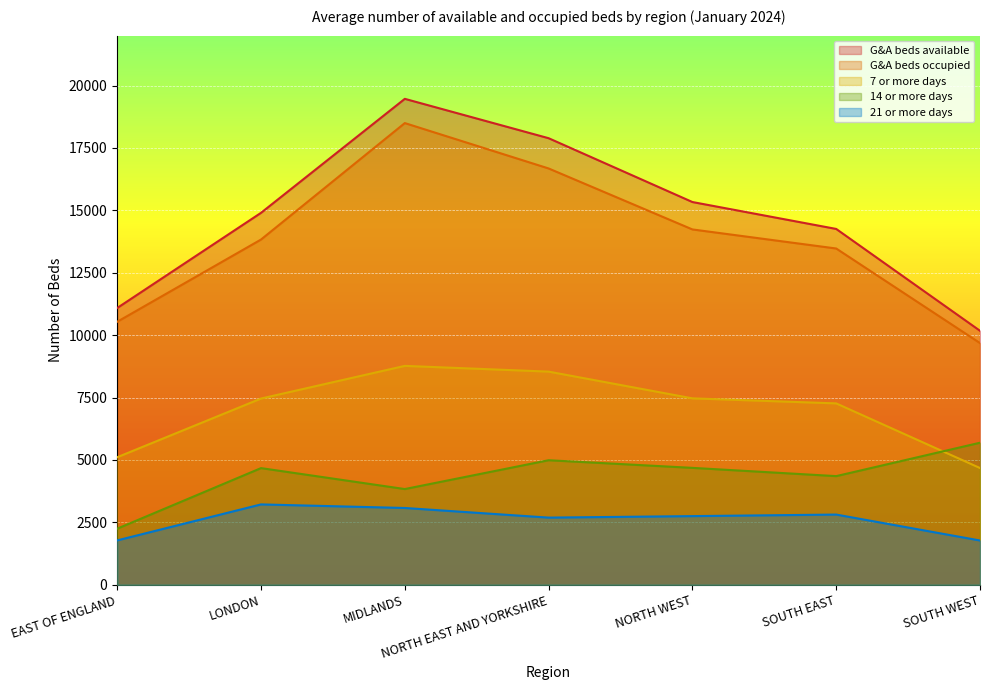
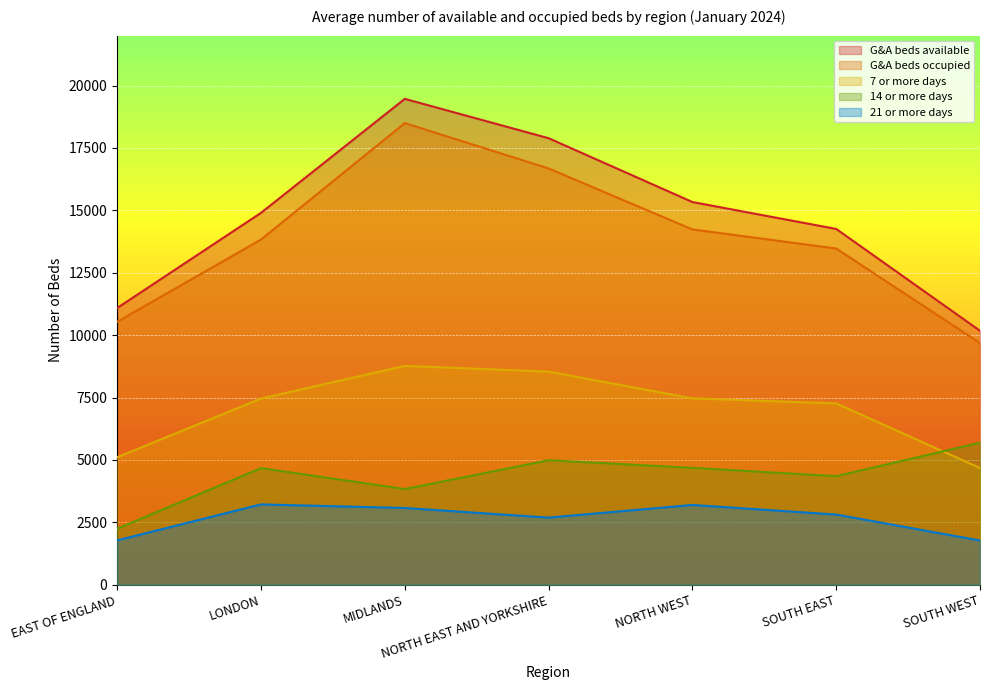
21 or more days, NORTH WEST: 2800 -> 3200
